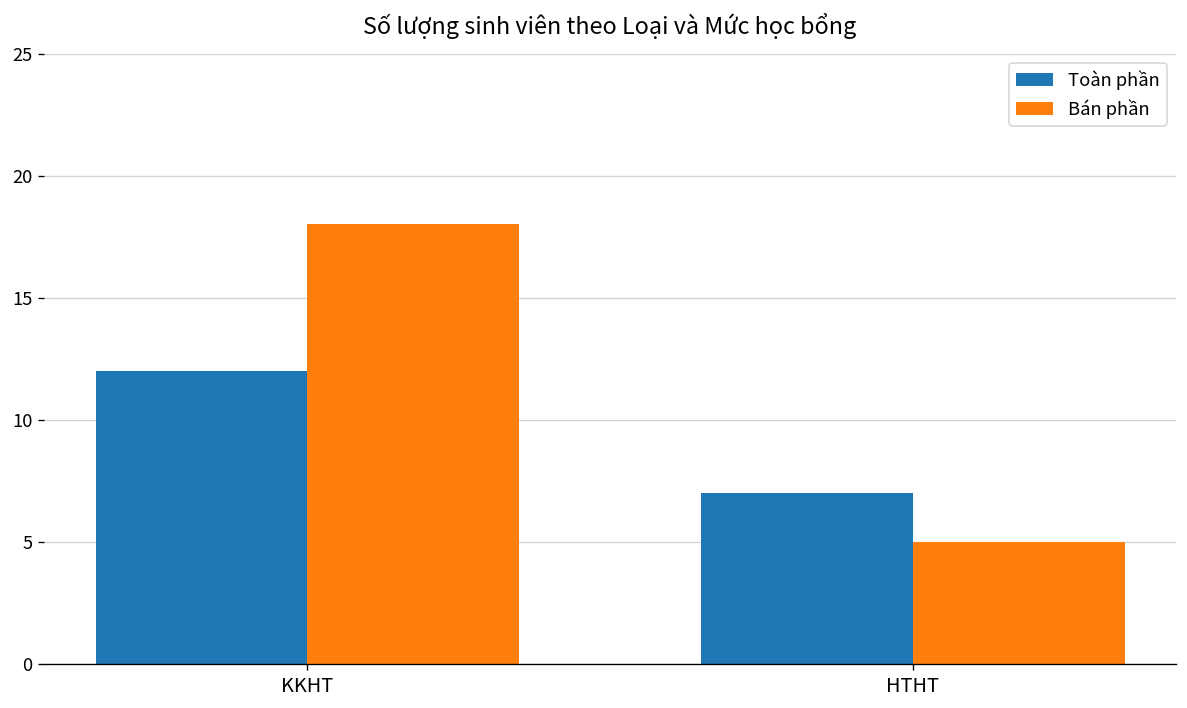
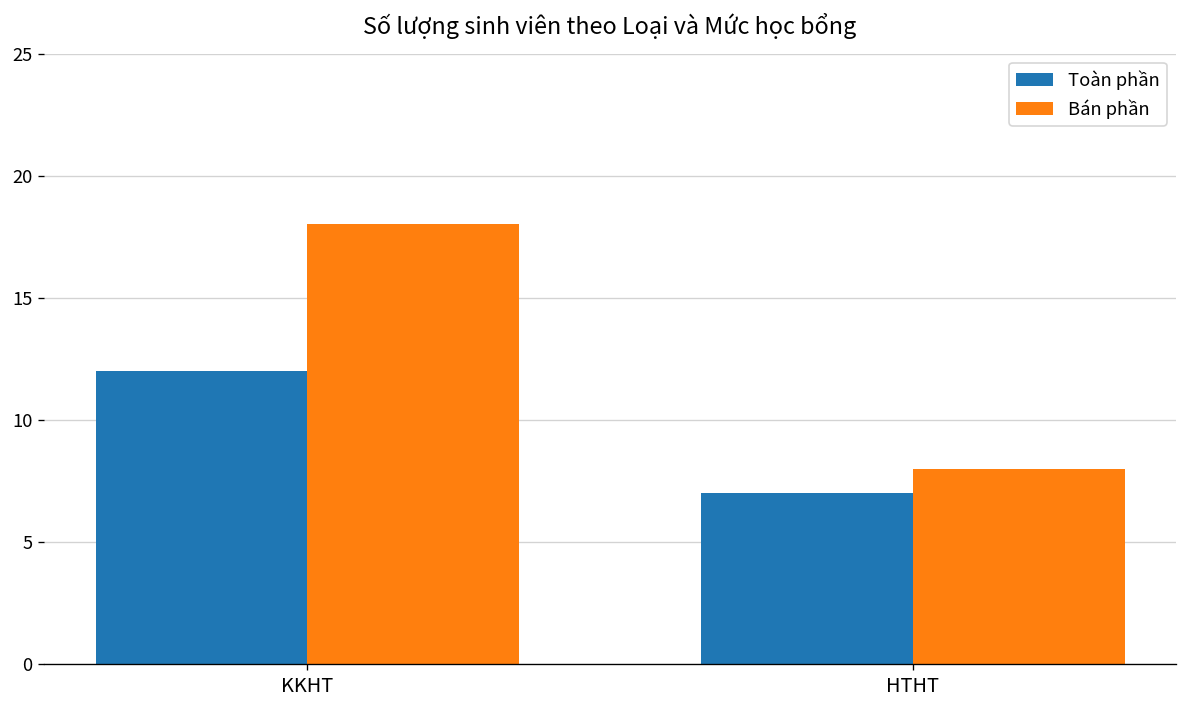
Bán phần, HTHT: 5 -> 8
